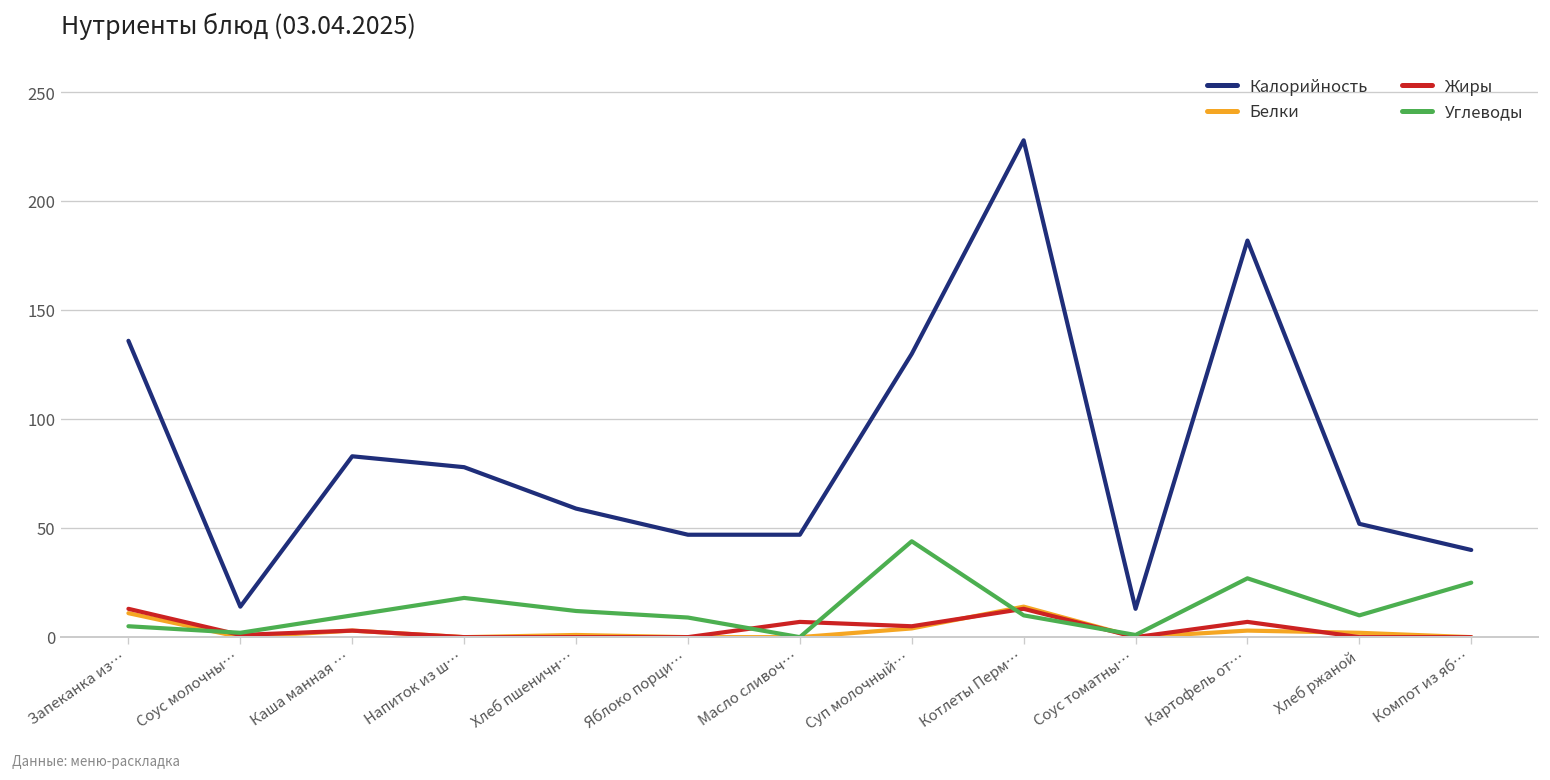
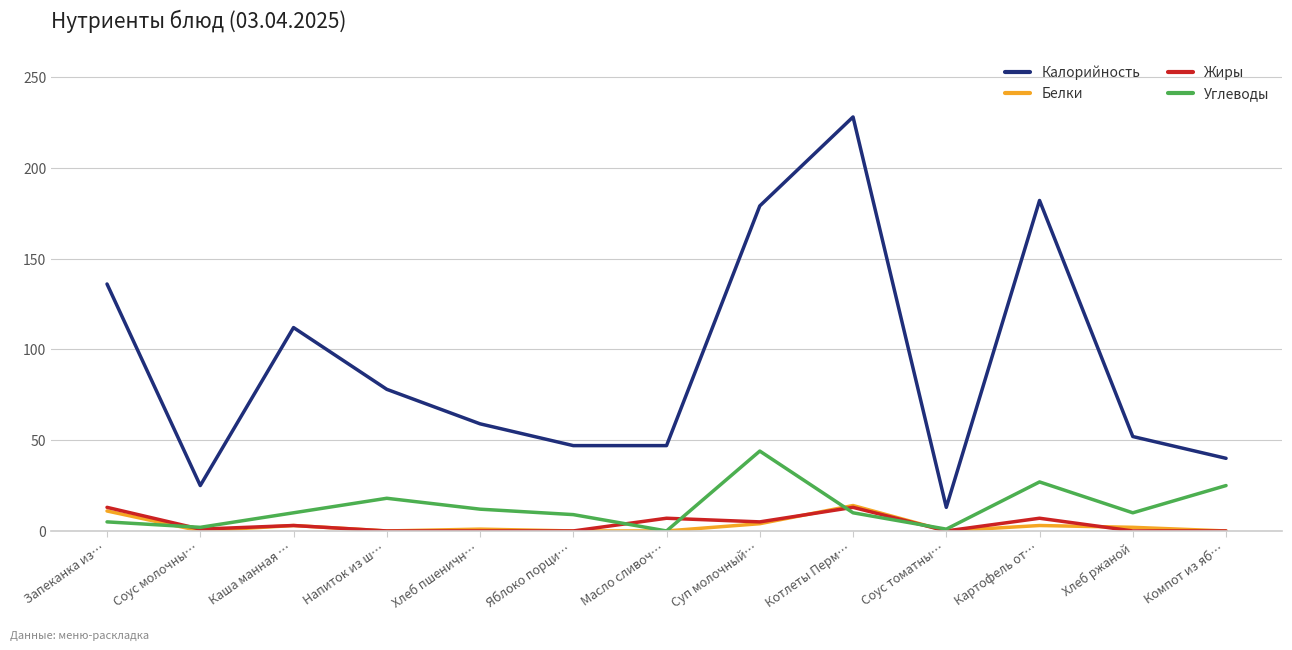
Калорийность, Соус молочны…: 14 -> 25
Калорийность, Каша манная …: 83 -> 112
Калорийность, Суп молочный…: 130 -> 179
